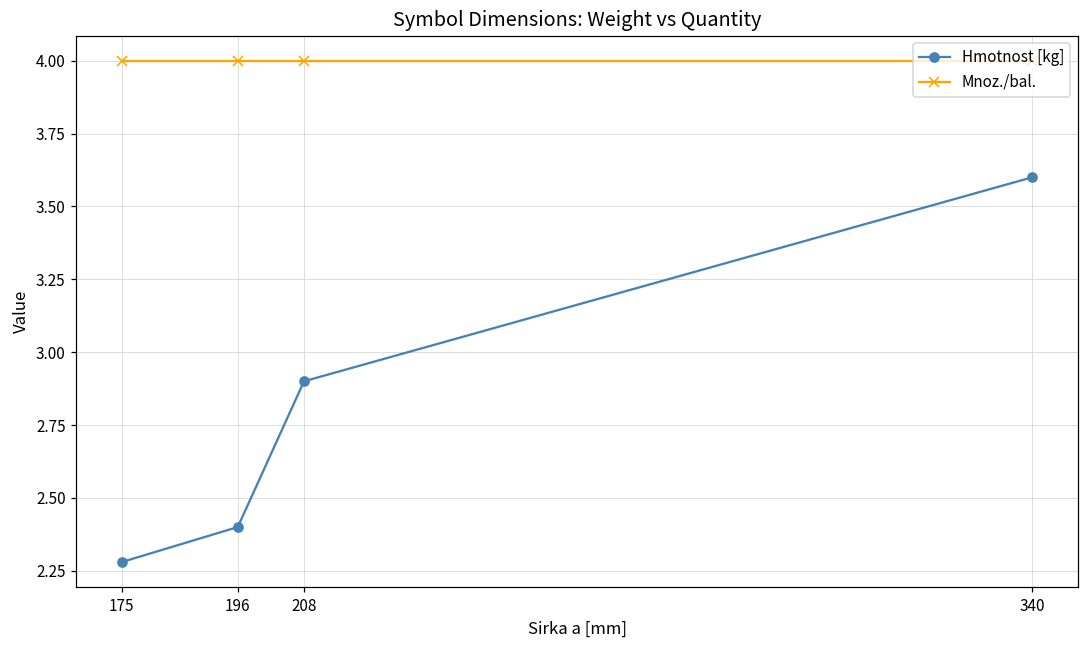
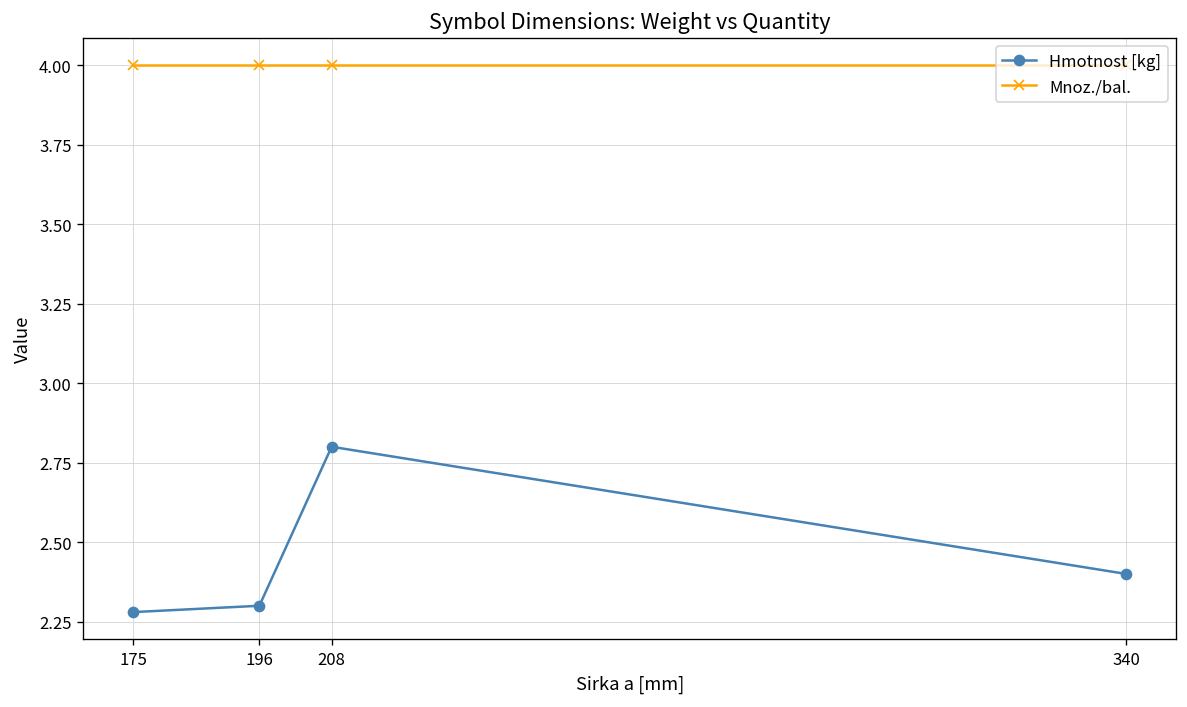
Hmotnost [kg], 196: 2.4 -> 2.3
Hmotnost [kg], 208: 2.9 -> 2.8
Hmotnost [kg], 340: 3.6 -> 2.4
